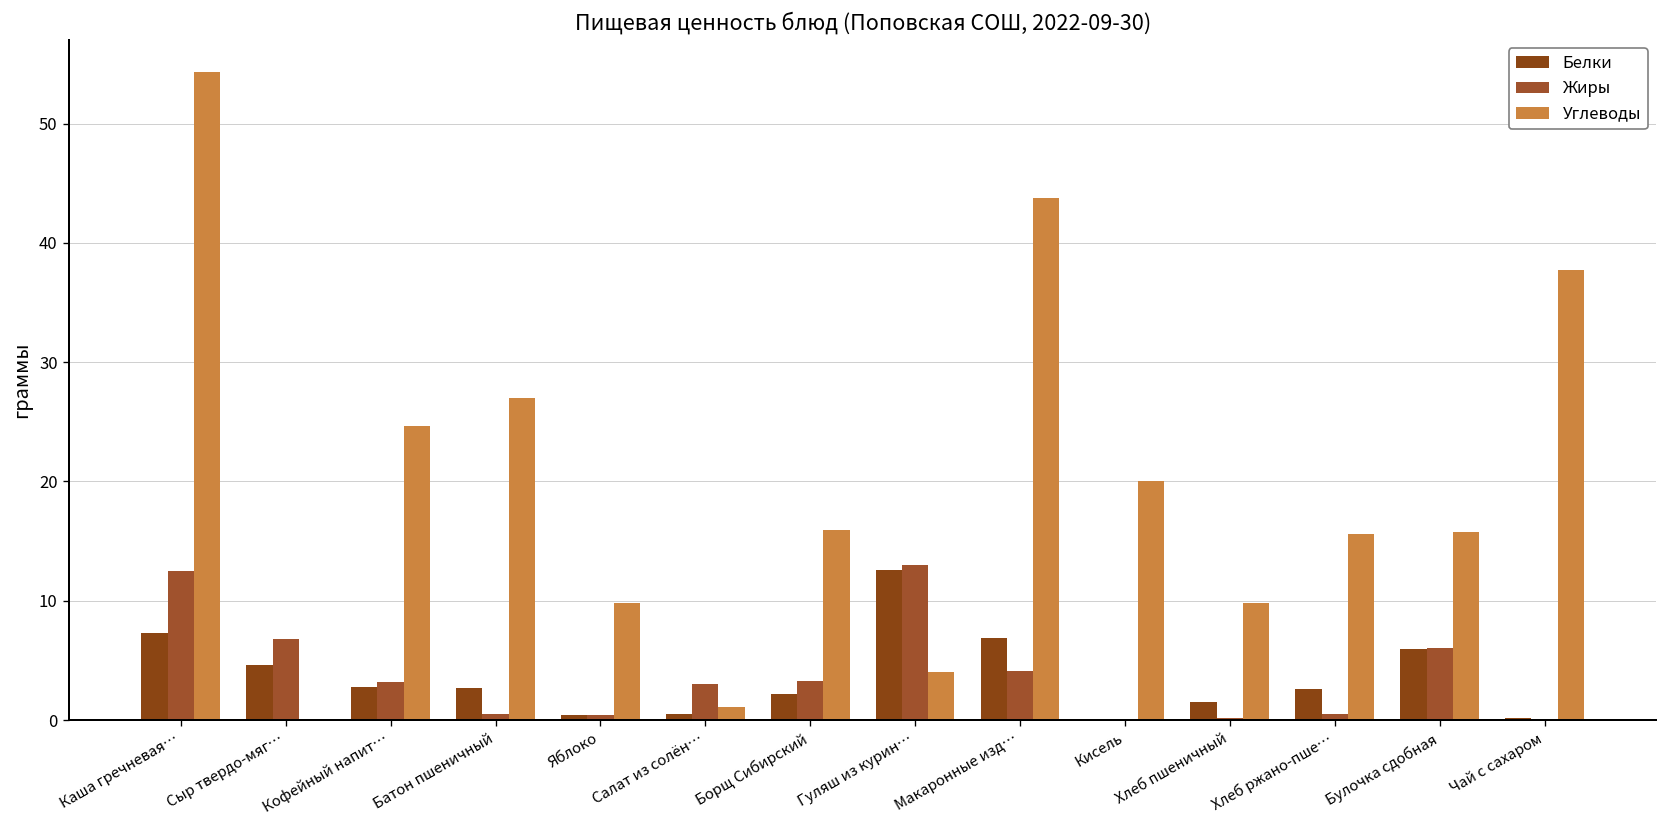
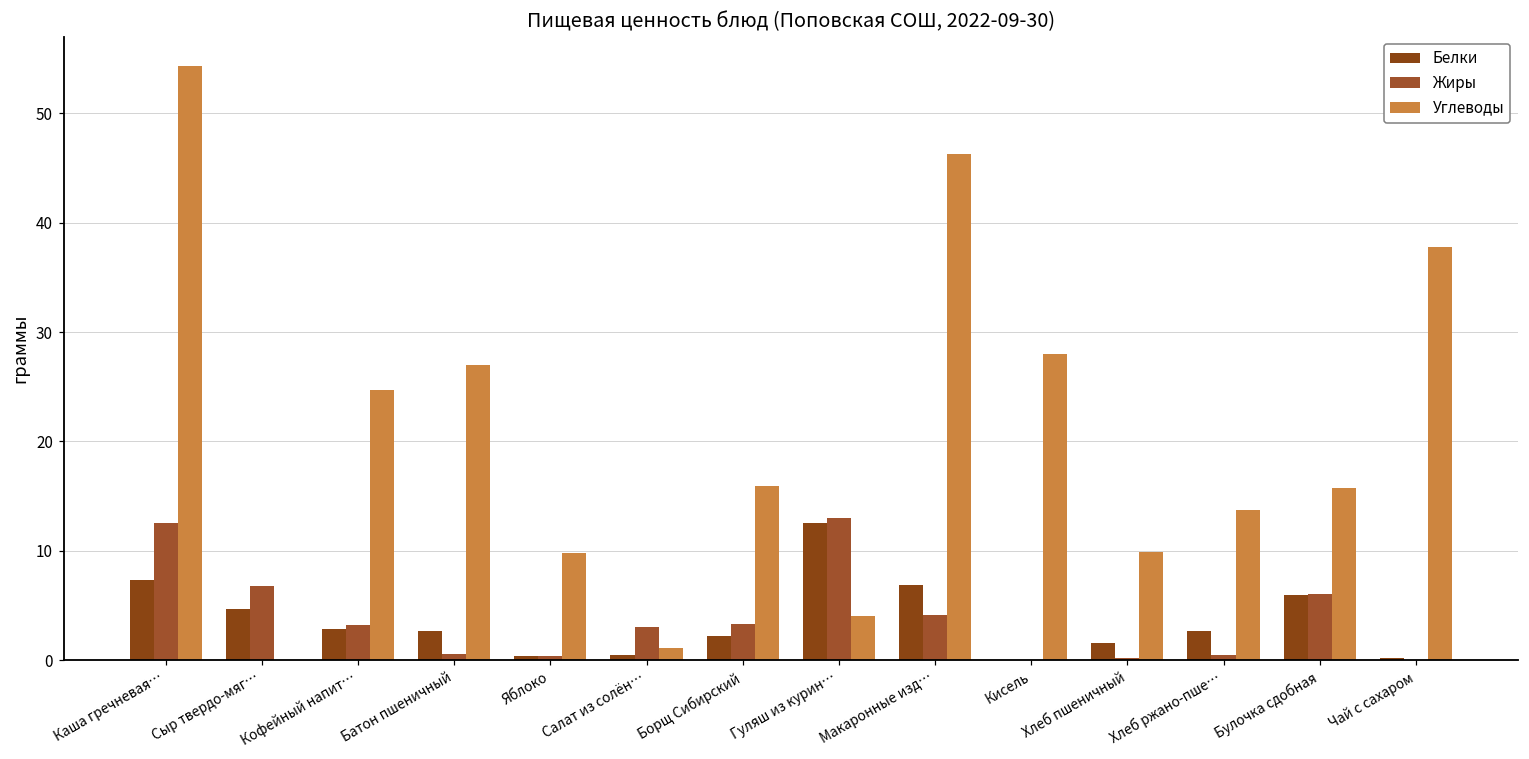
Углеводы, Макаронные изд…: 44 -> 46
Углеводы, Кисель: 20 -> 28
Углеводы, Хлеб ржано-пше…: 16 -> 14
